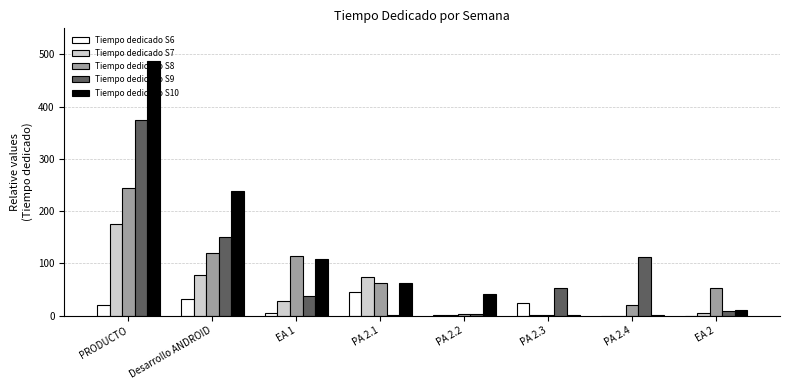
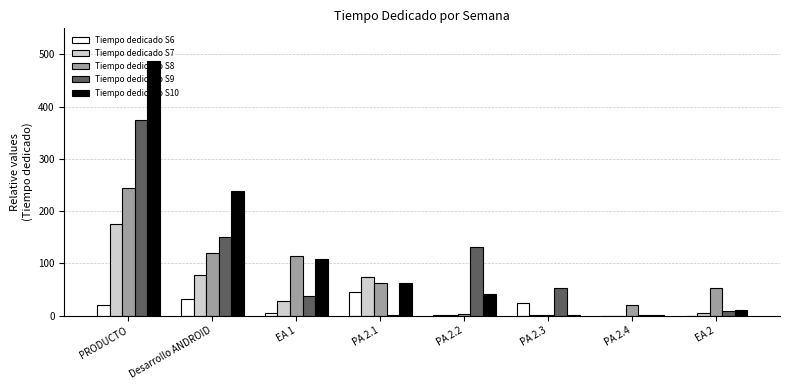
Tiempo dedicado S9, PA 2.2: 0 -> 130
Tiempo dedicado S9, PA 2.4: 110 -> 0
